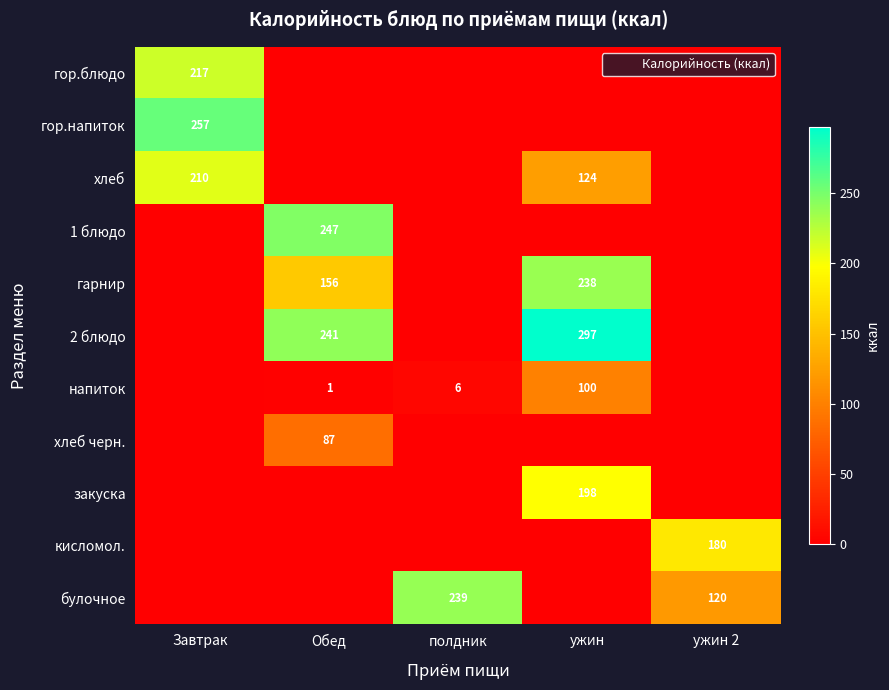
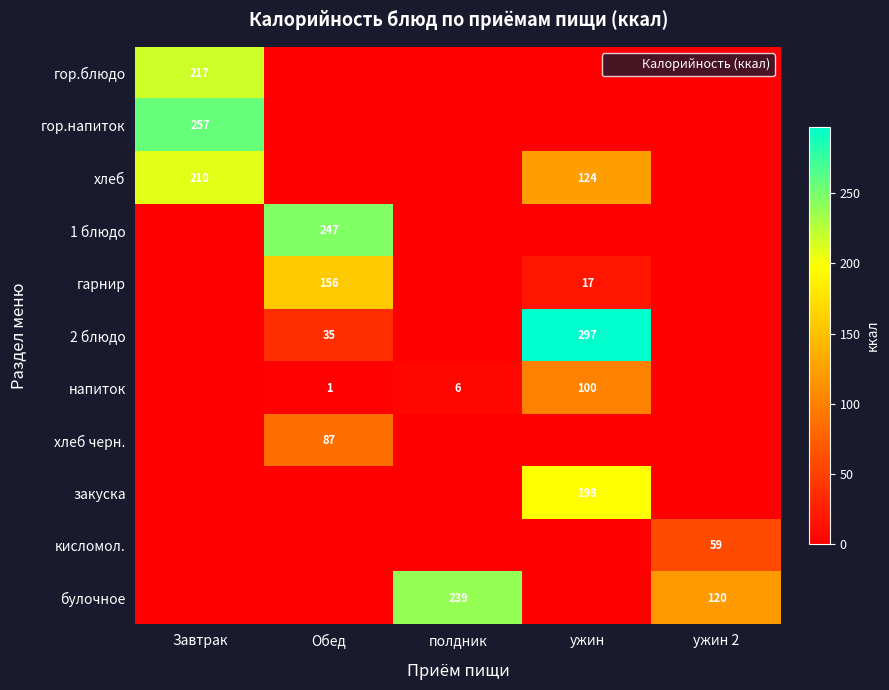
гарнир, ужин: 238 -> 17
2 блюдо, Обед: 241 -> 35
кисломол., ужин 2: 180 -> 59
